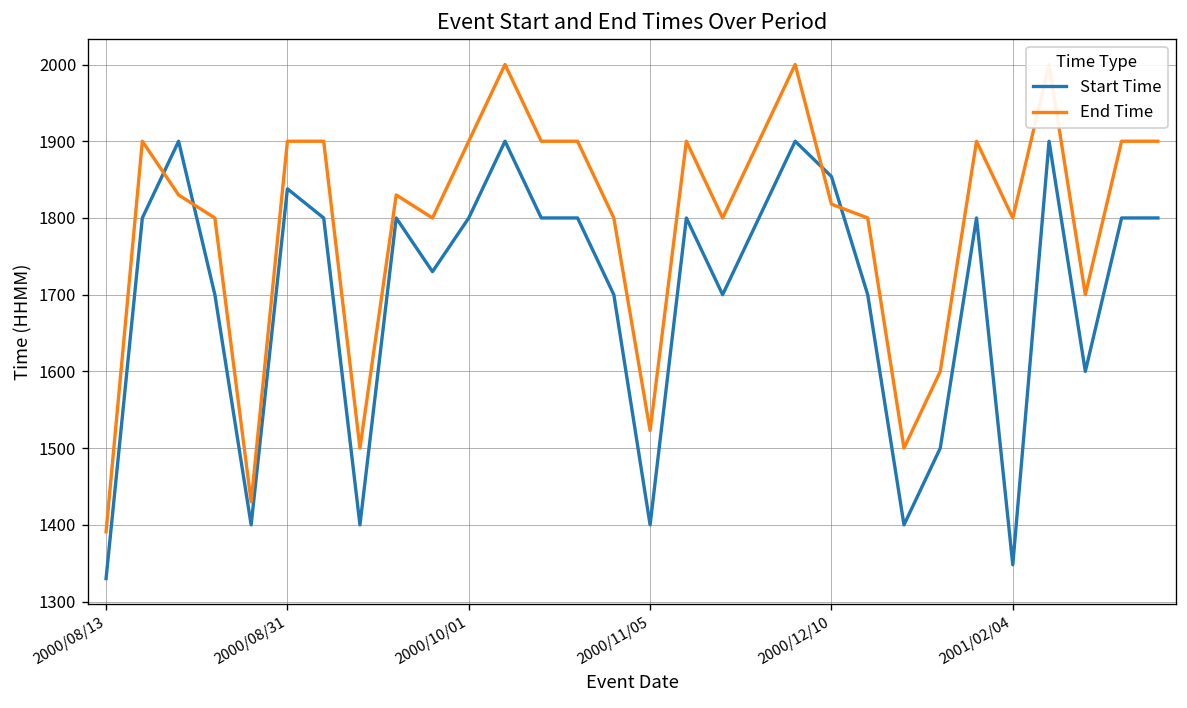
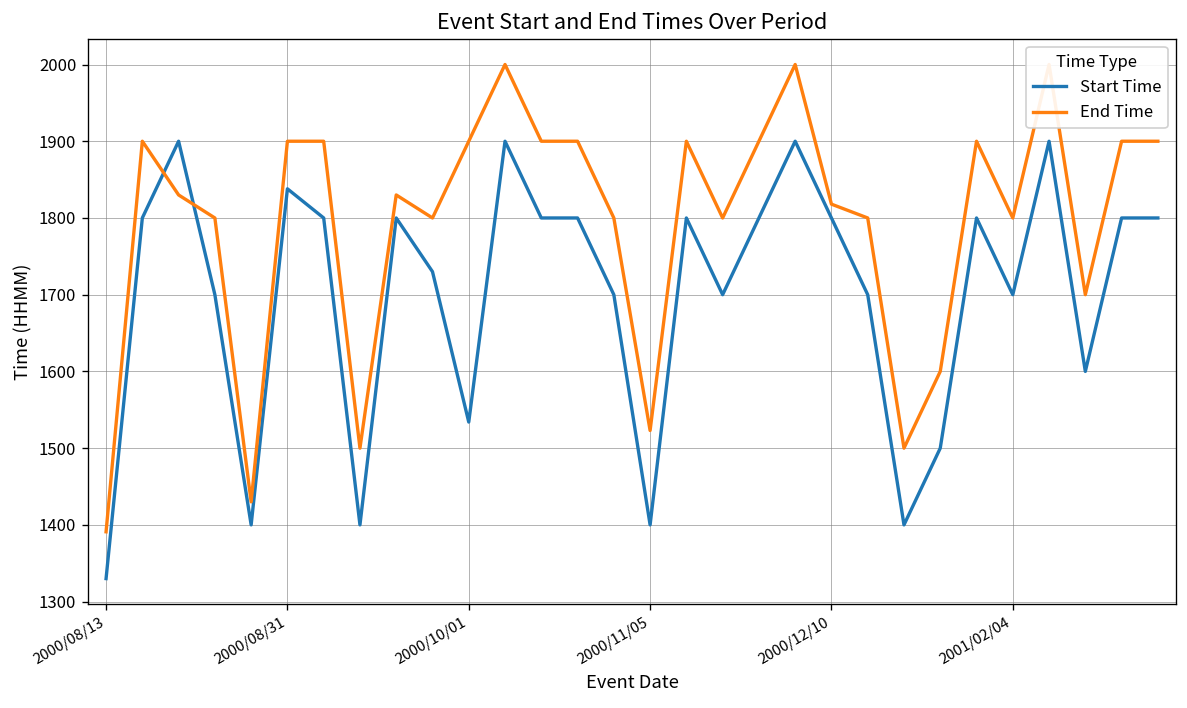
Start Time, 2000/10/01: 1800 -> 1530
Start Time, 2000/12/10: 1850 -> 1800
Start Time, 2001/02/04: 1350 -> 1700
